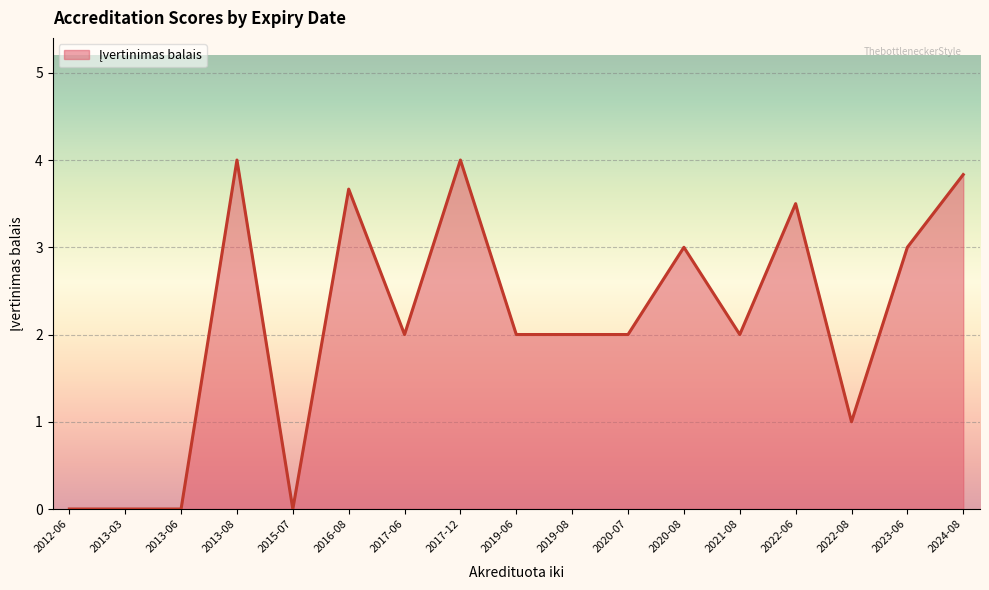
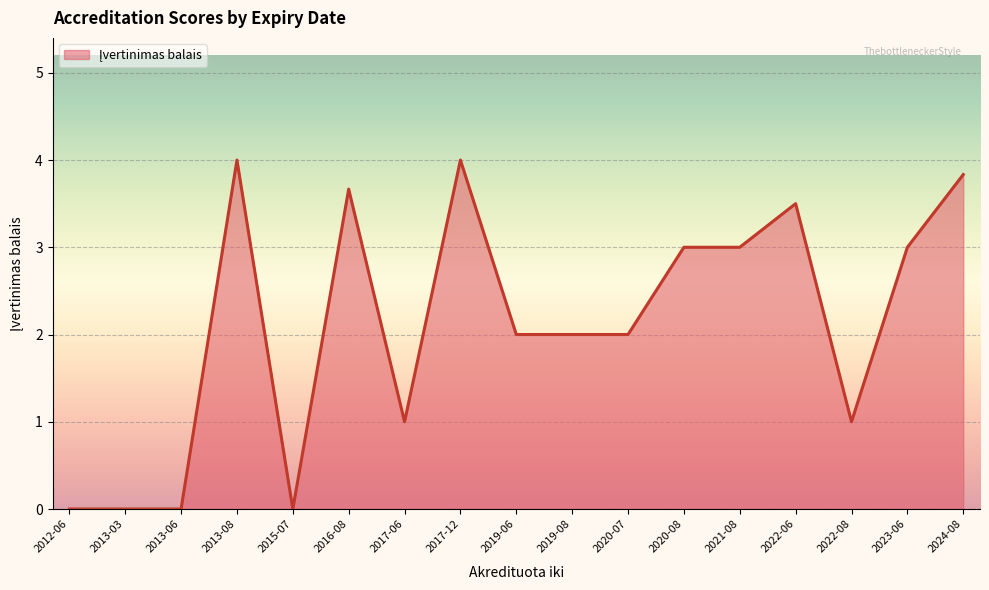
2017-06: 2 -> 1
2021-08: 2 -> 3
